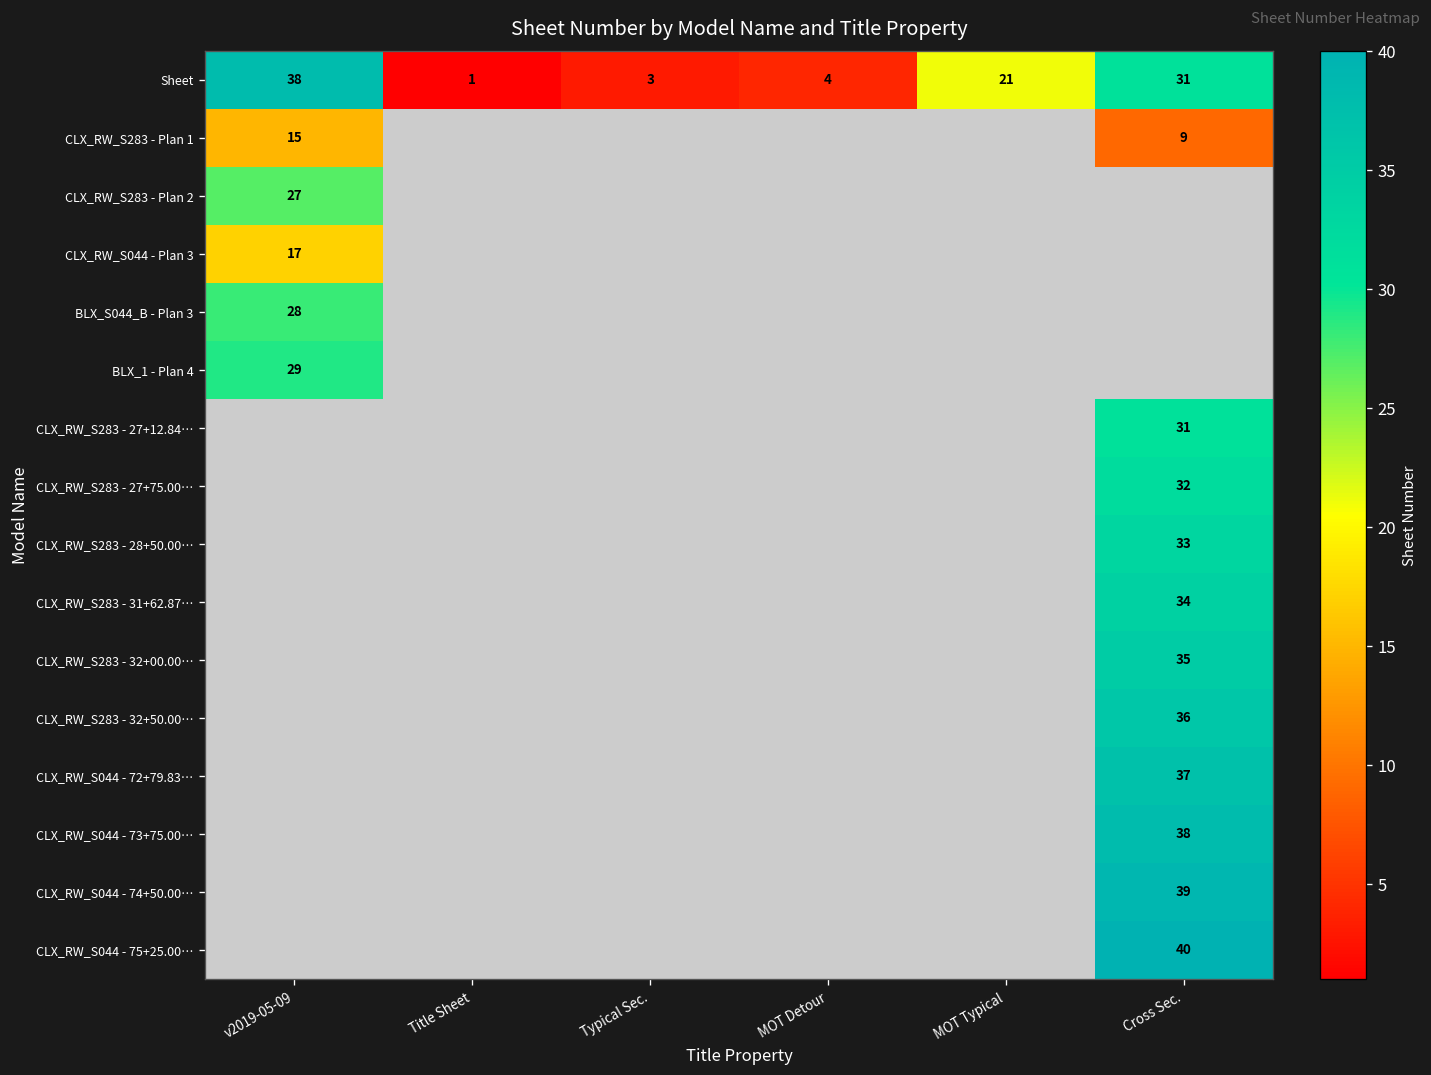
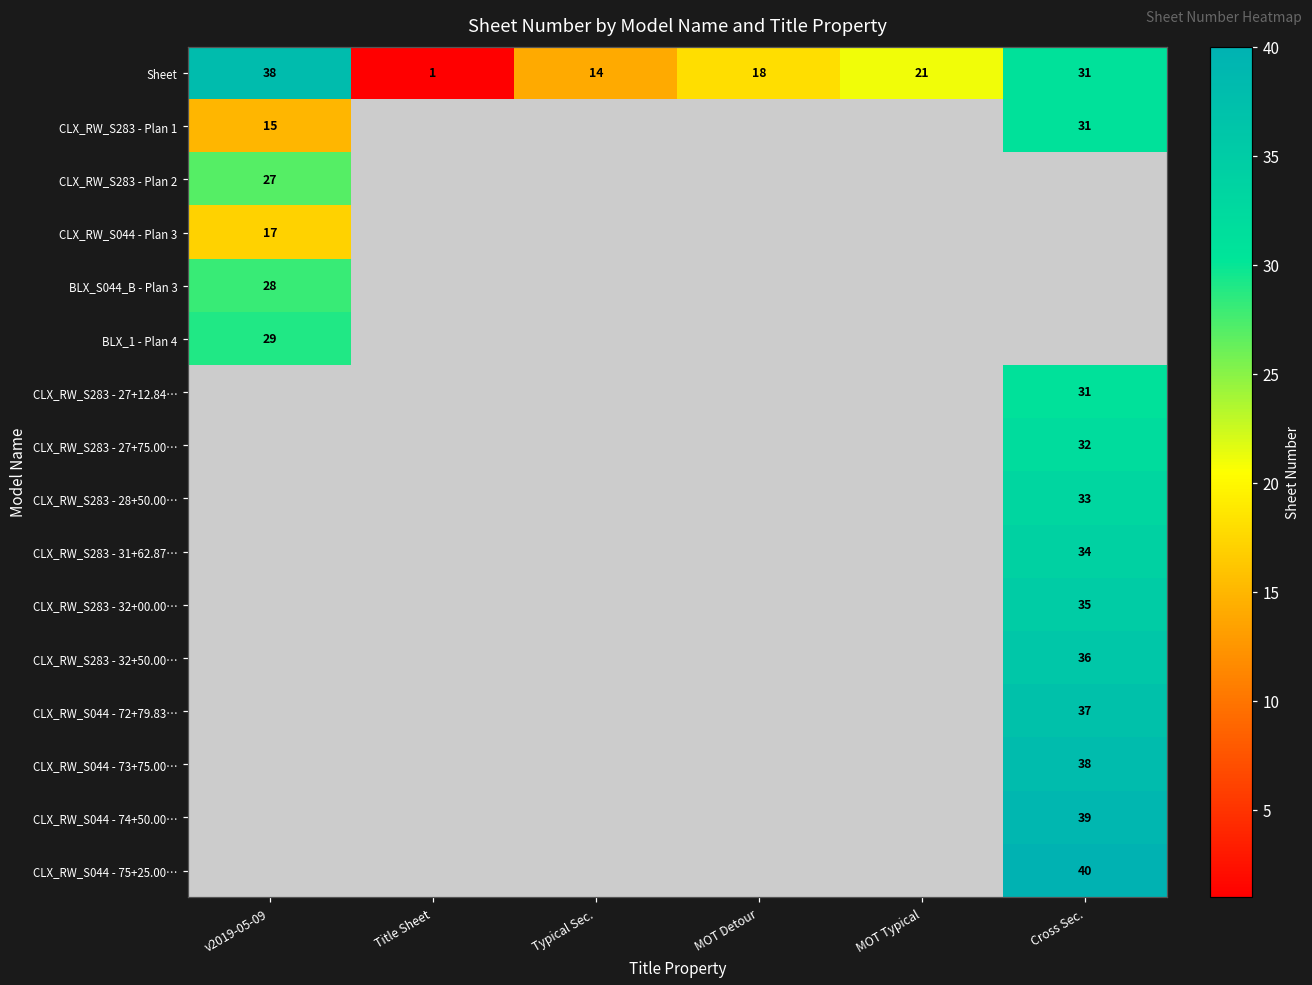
Sheet, Typical Sec.: 3 -> 14
Sheet, MOT Detour: 4 -> 18
CLX_RW_S283 - Plan 1, Cross Sec.: 9 -> 31
